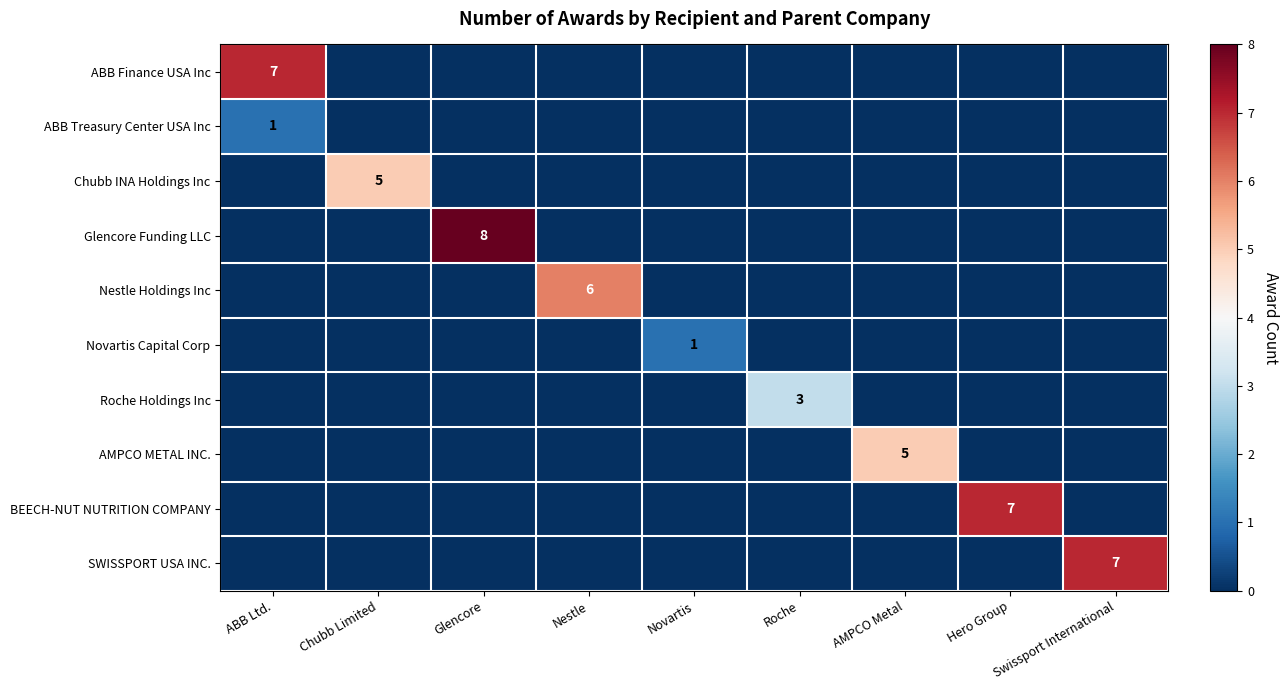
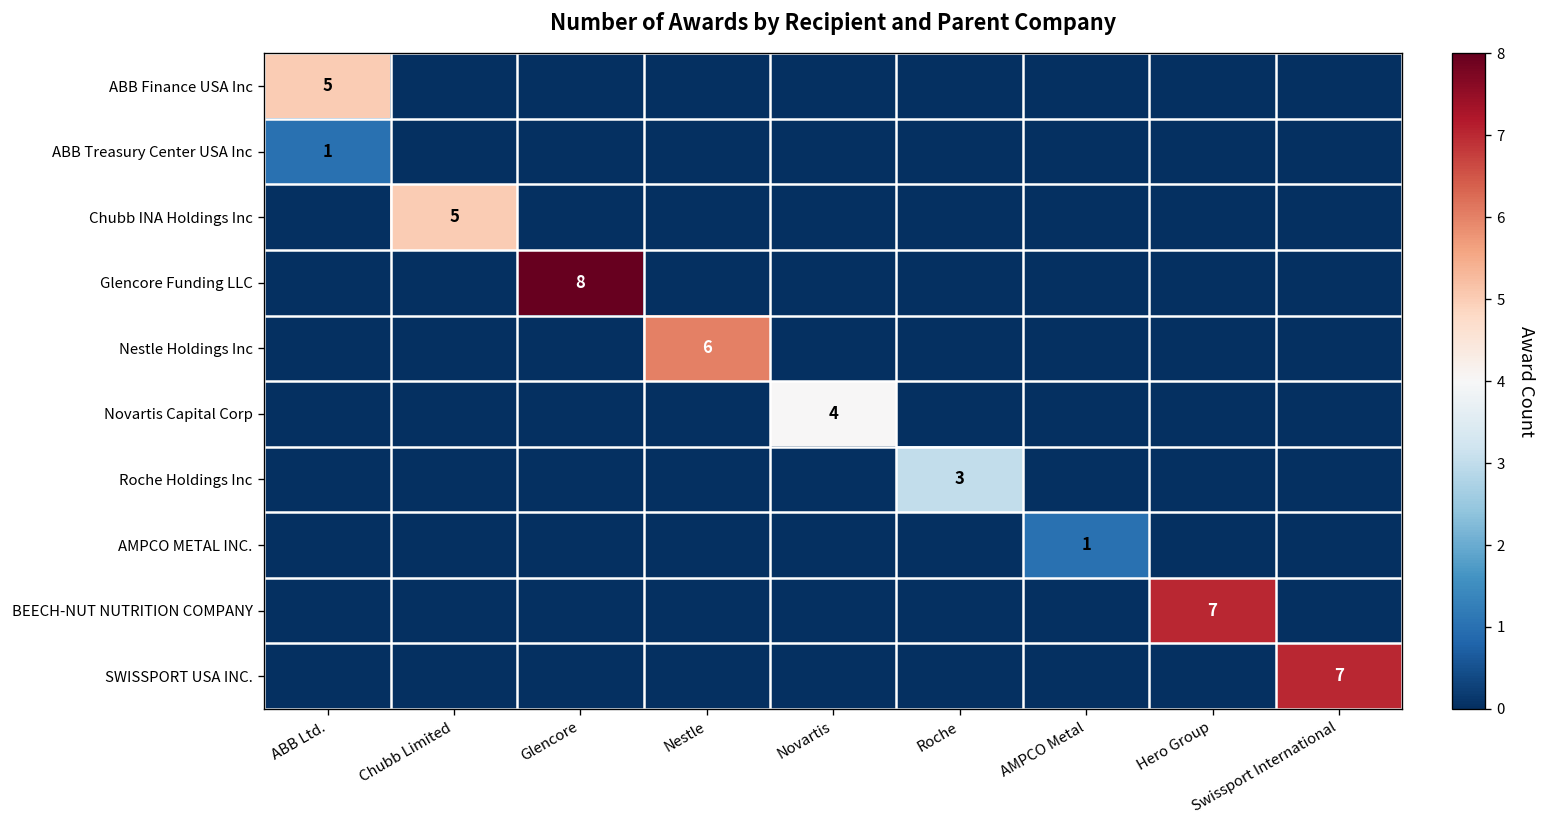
ABB Finance USA Inc, ABB Ltd.: 7 -> 5
Novartis Capital Corp, Novartis: 1 -> 4
AMPCO METAL INC., AMPCO Metal: 5 -> 1
